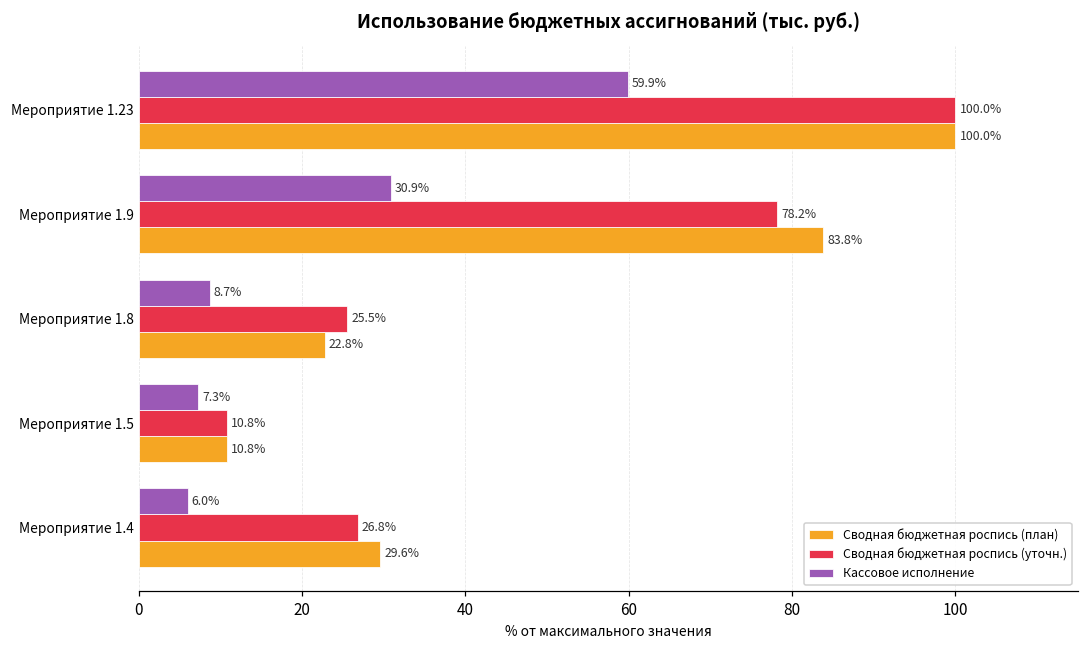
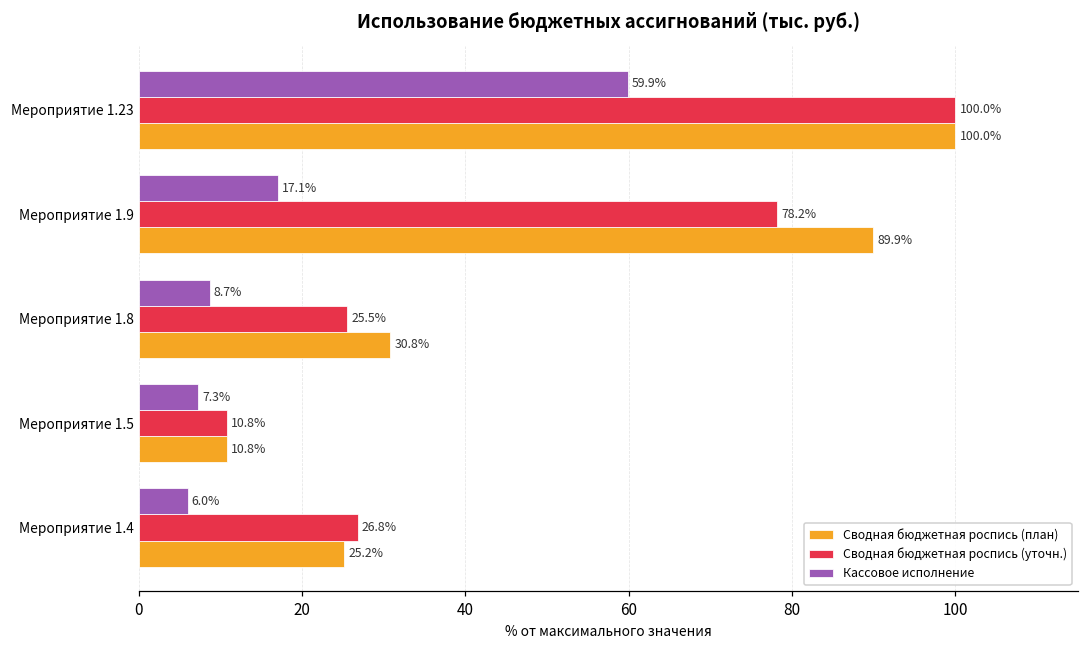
Кассовое исполнение, Мероприятие 1.9: 30.9% -> 17.1%
Сводная бюджетная роспись (план), Мероприятие 1.9: 83.8% -> 89.9%
Сводная бюджетная роспись (план), Мероприятие 1.8: 22.8% -> 30.8%
Сводная бюджетная роспись (план), Мероприятие 1.4: 29.6% -> 25.2%
